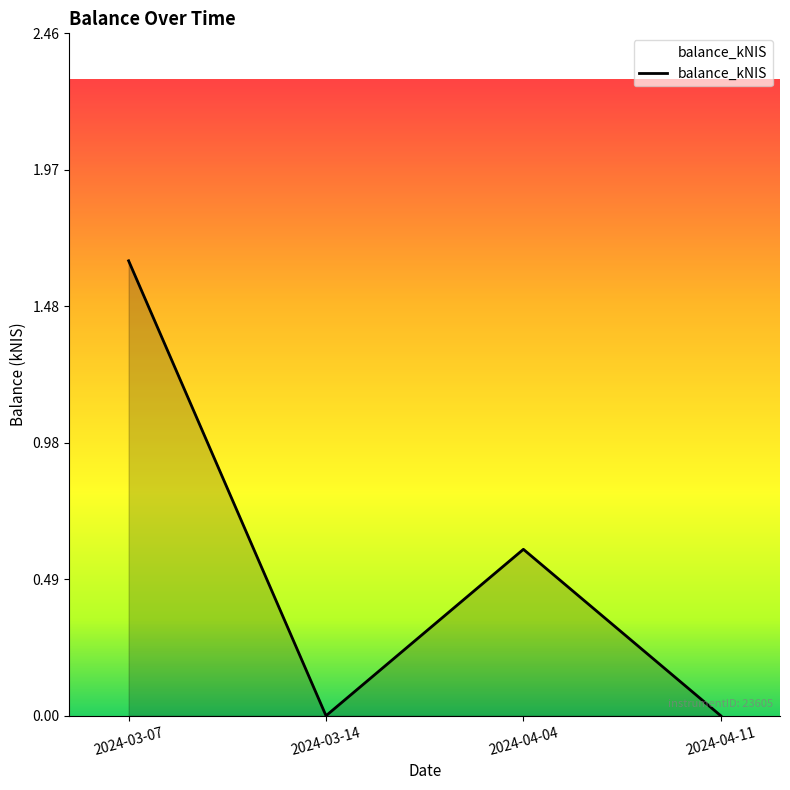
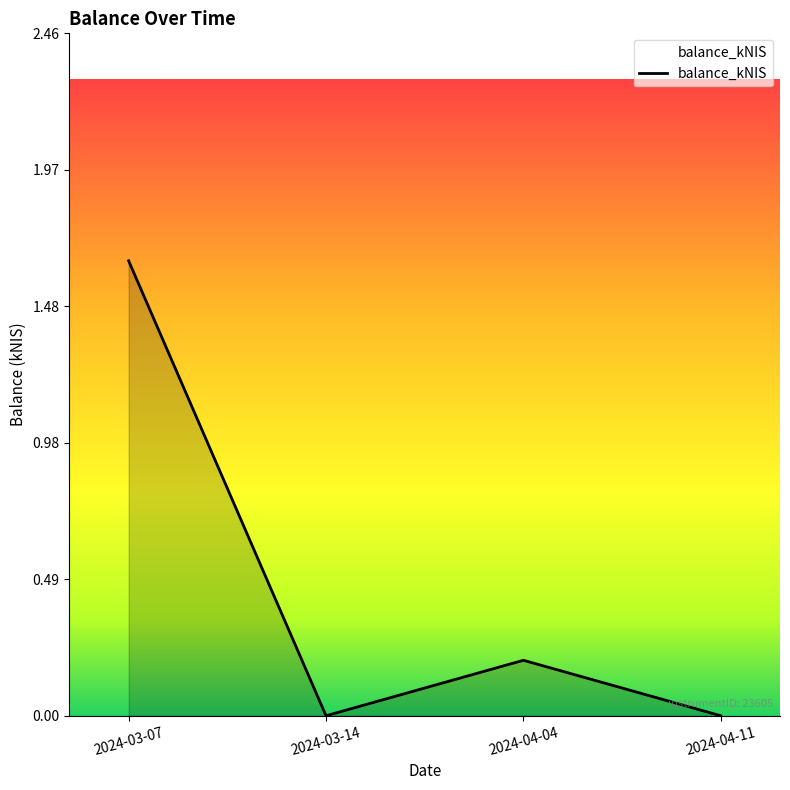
2024-04-04: 0.6 -> 0.2
